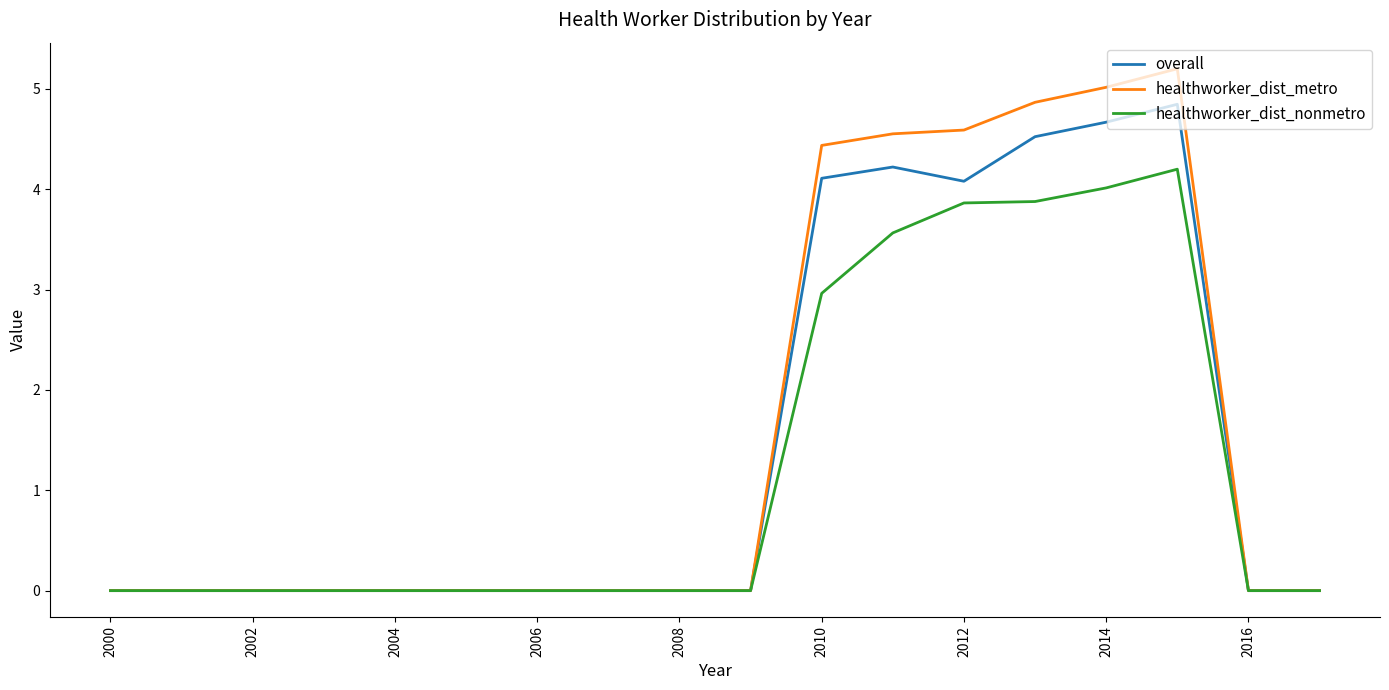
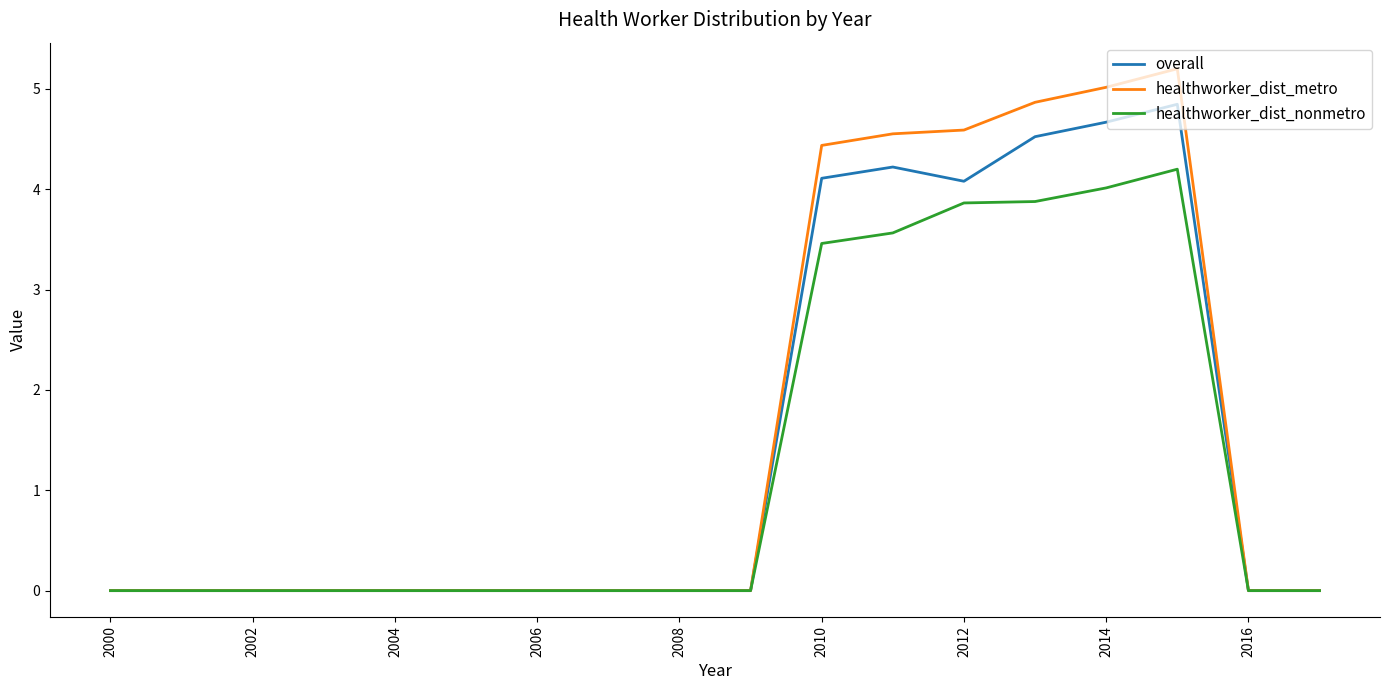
healthworker_dist_nonmetro, 2010: 2.96 -> 3.46
